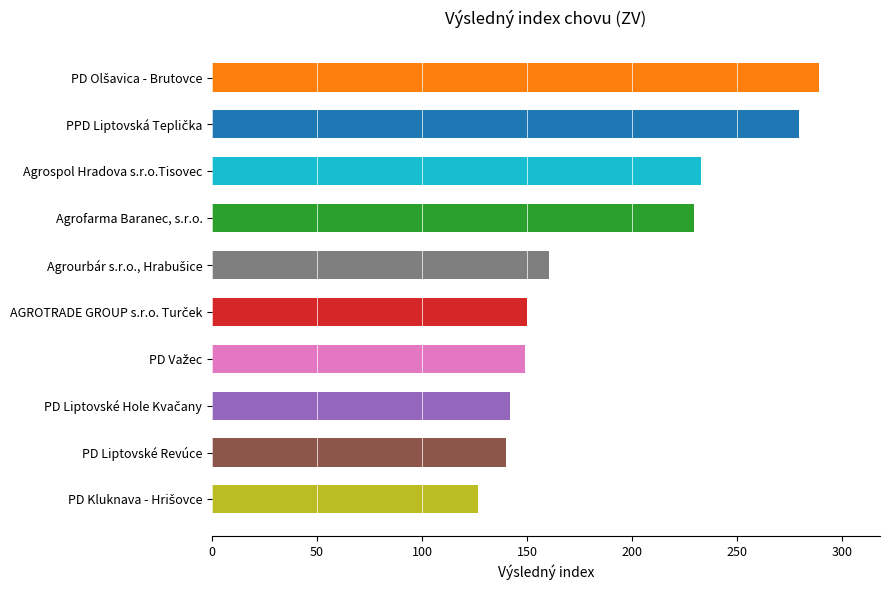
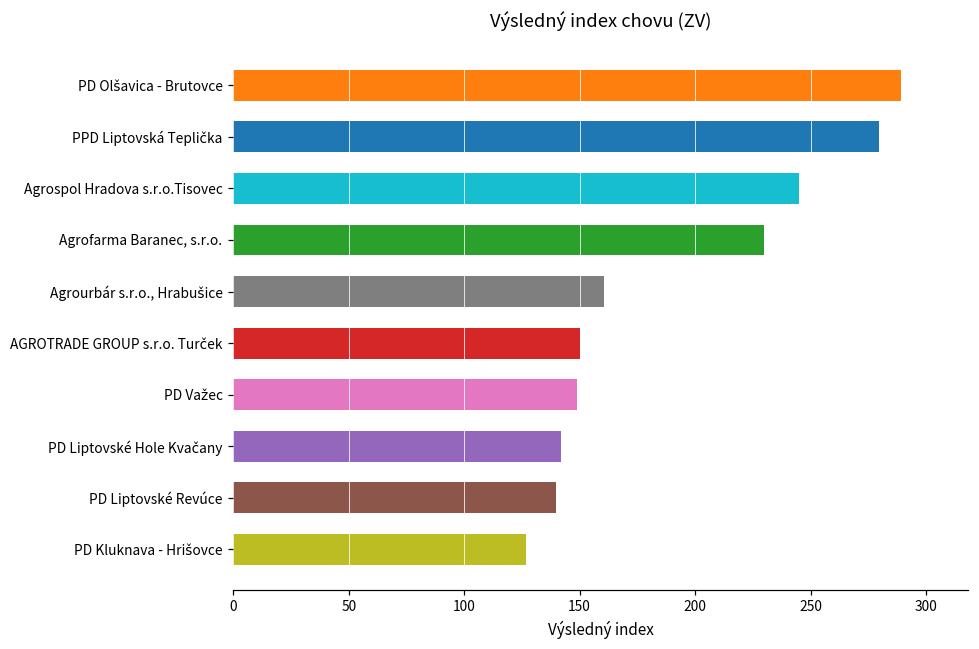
Agrospol Hradova s.r.o.Tisovec: 233 -> 245
